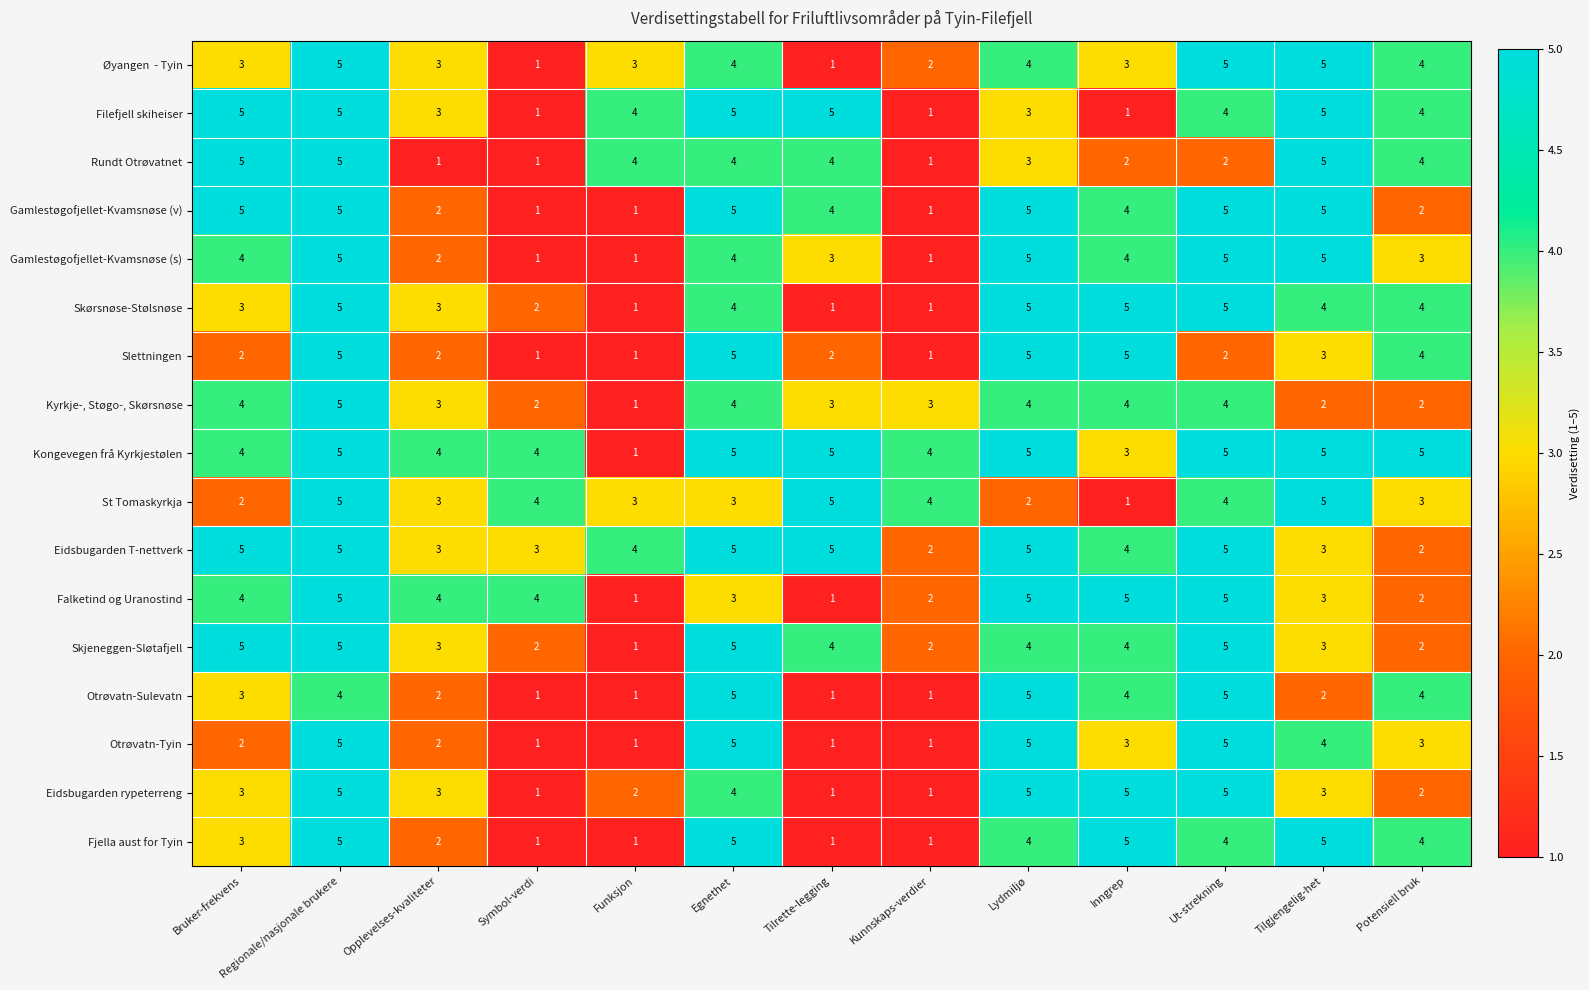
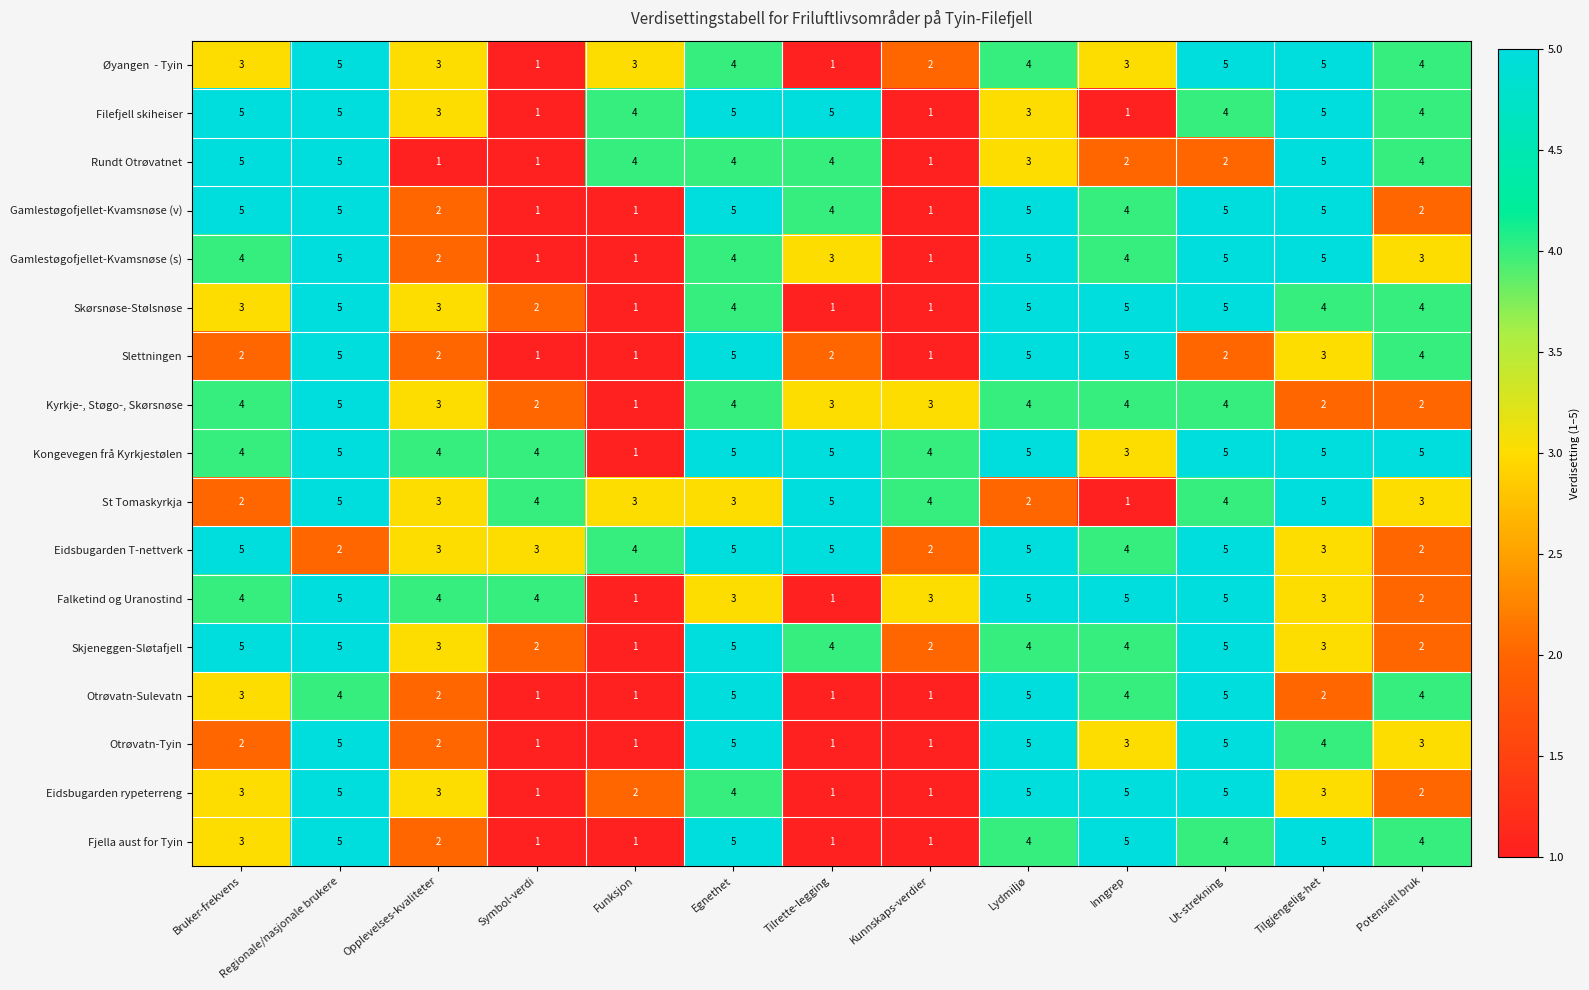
Eidsbugarden T-nettverk, Regionale/nasjonale brukere: 5 -> 2
Falketind og Uranostind, Kunnskaps-verdier: 2 -> 3
